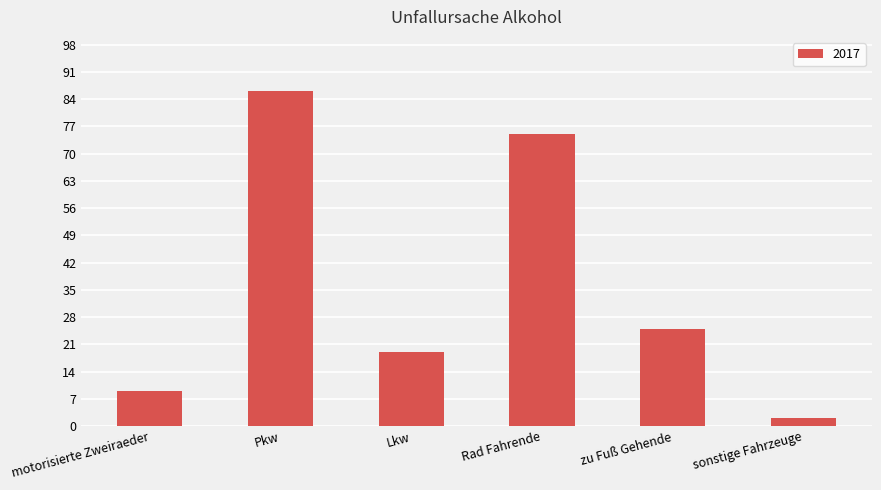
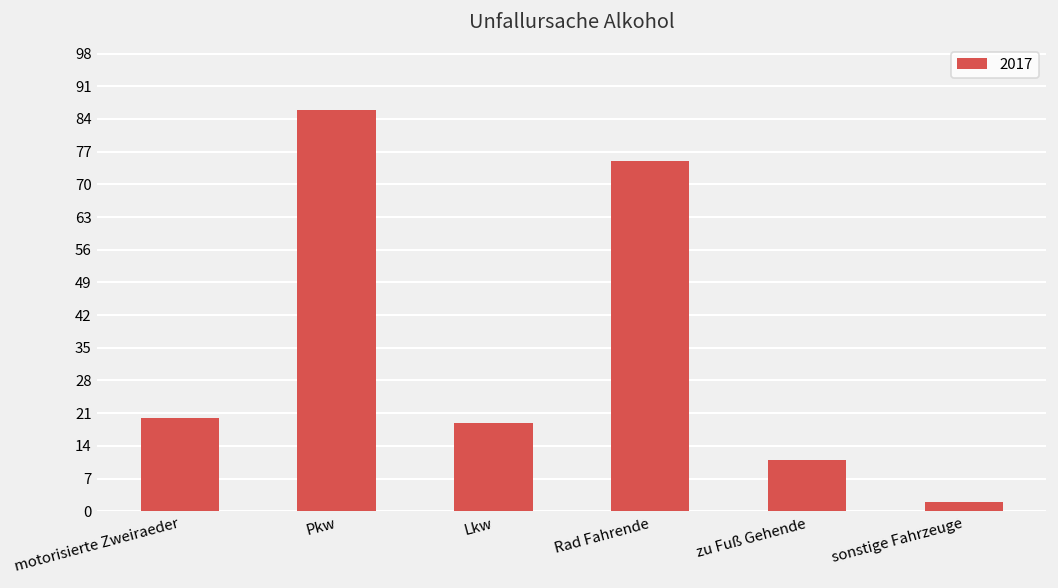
motorisierte Zweiraeder: 9 -> 20
zu Fuß Gehende: 25 -> 11
